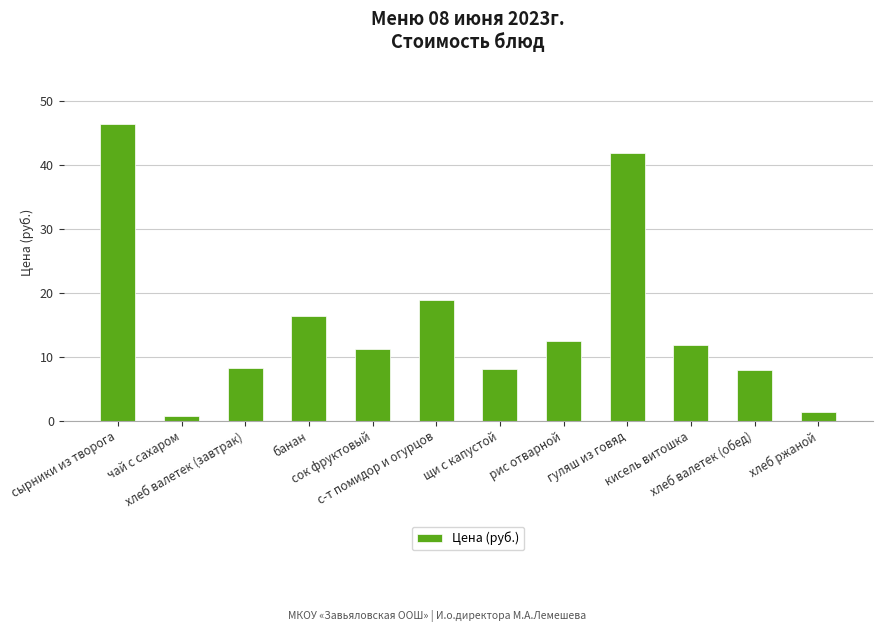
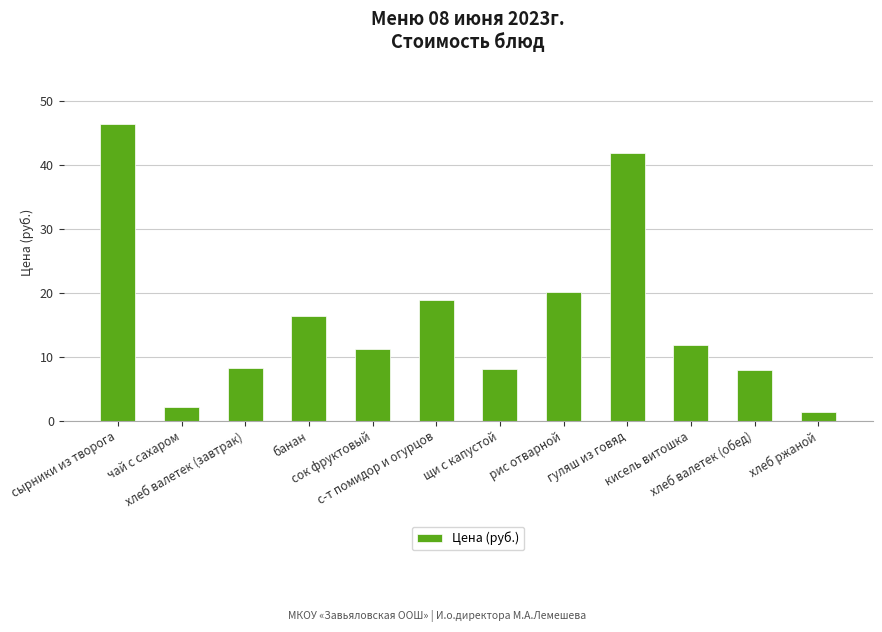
чай с сахаром: 1 -> 2
рис отварной: 13 -> 20
